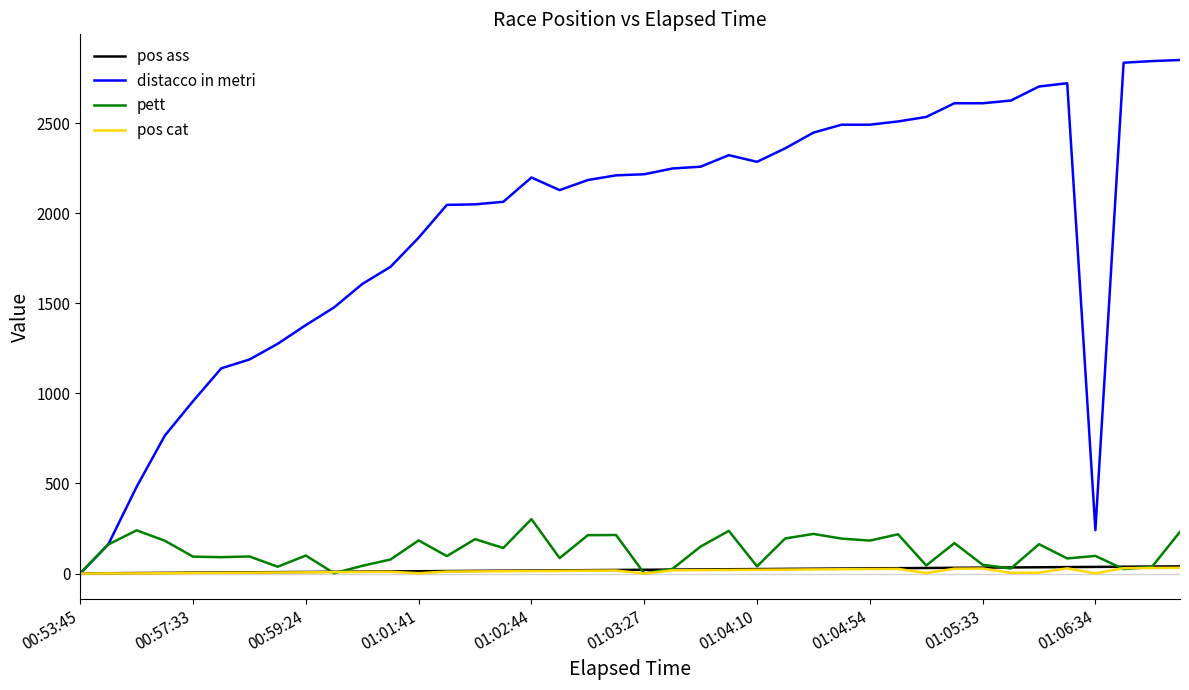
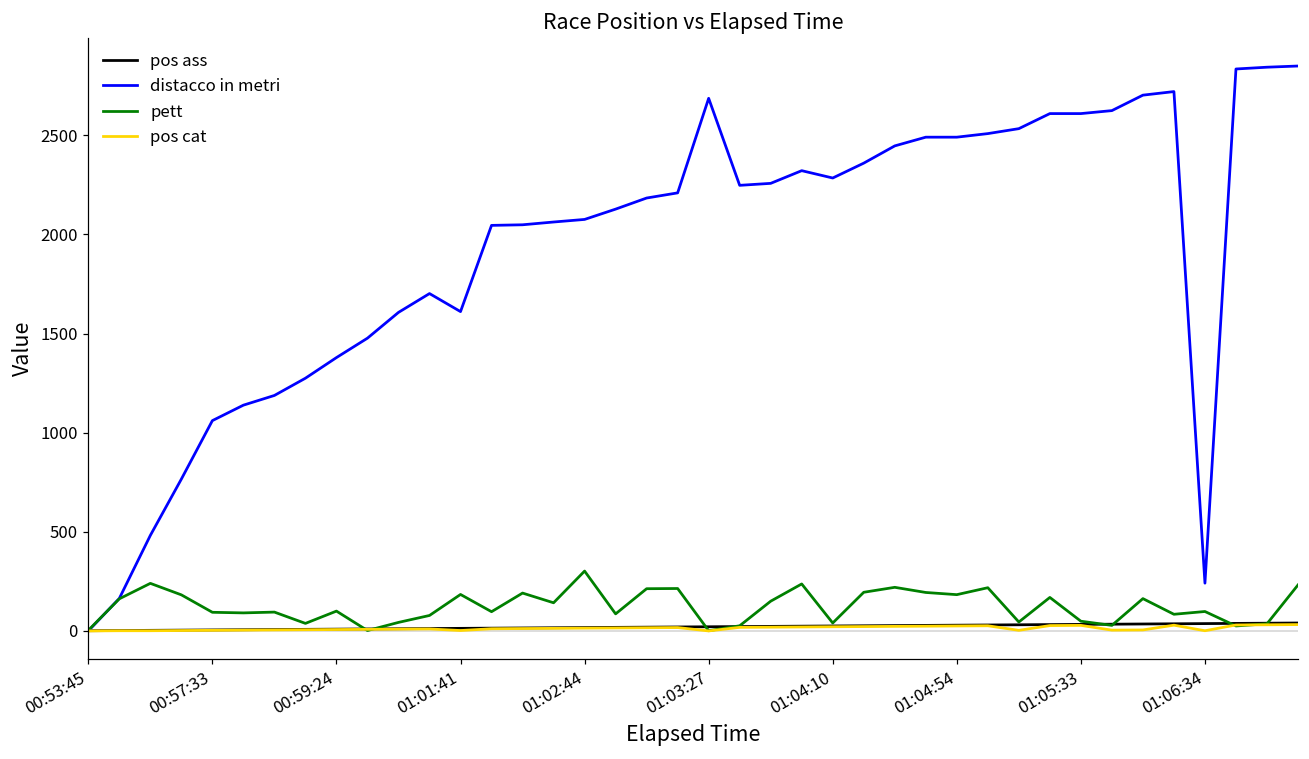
distacco in metri, 00:57:33: 960 -> 1060
distacco in metri, 01:01:41: 1860 -> 1610
distacco in metri, 01:02:44: 2200 -> 2080
distacco in metri, 01:03:27: 2220 -> 2690
